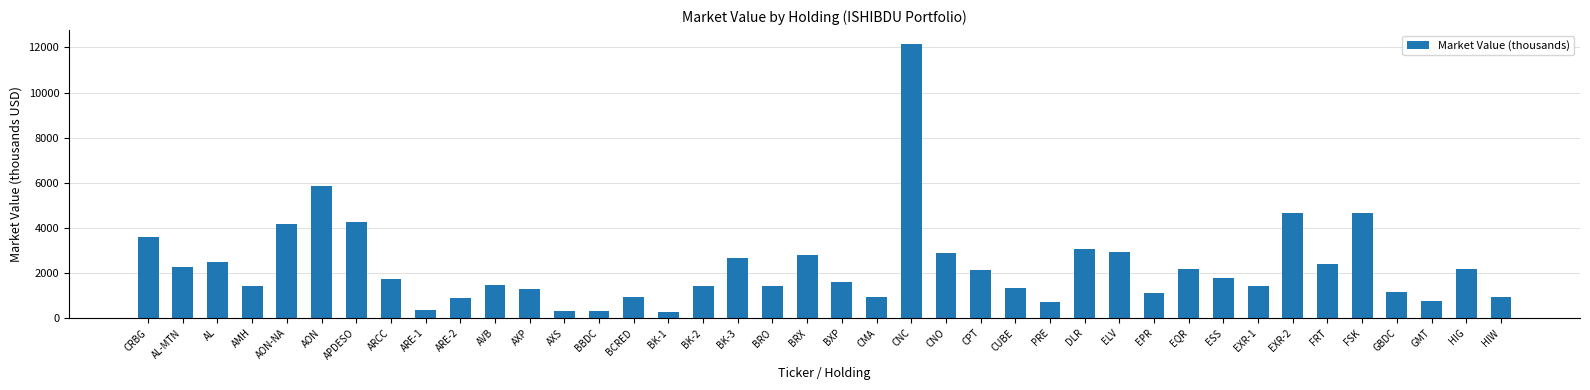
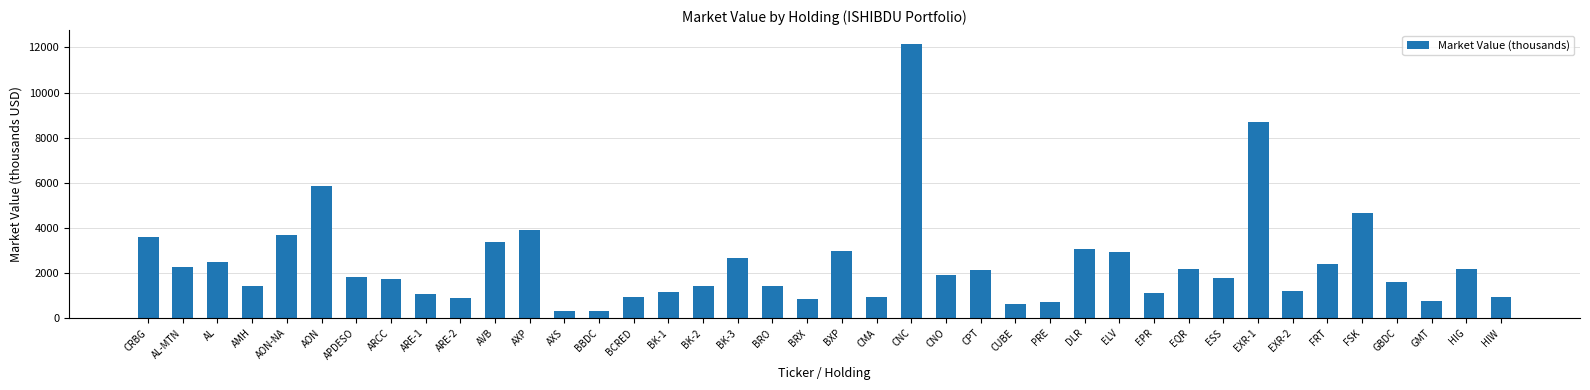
AON-NA: 4200 -> 3700
APDESO: 4300 -> 1800
ARE-1: 400 -> 1100
AVB: 1500 -> 3400
AXP: 1300 -> 3900
BK-1: 300 -> 1200
BRX: 2800 -> 800
BXP: 1600 -> 3000
CNO: 2900 -> 1900
CUBE: 1300 -> 600
EXR-1: 1400 -> 8700
EXR-2: 4700 -> 1200
GBDC: 1200 -> 1600
